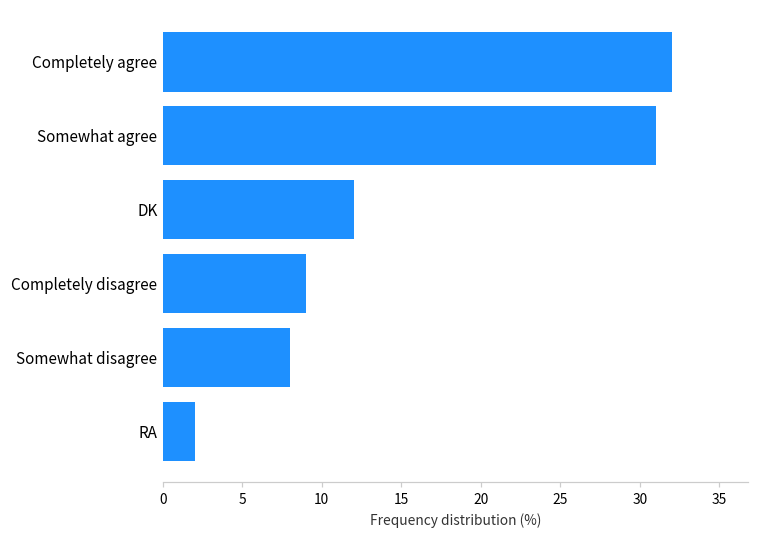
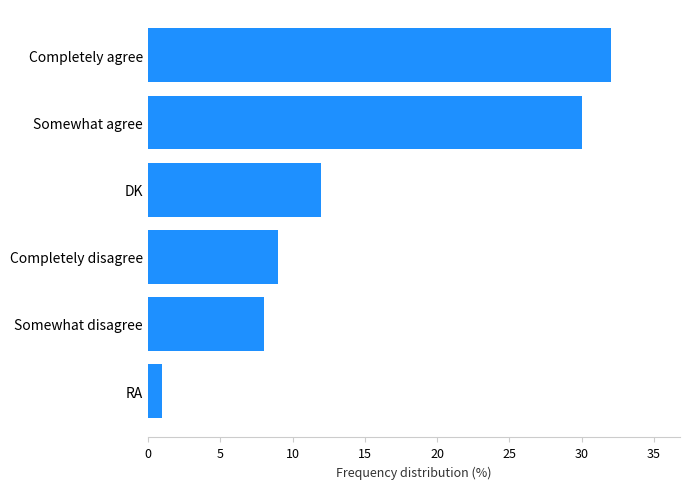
Somewhat agree: 31 -> 30
RA: 2 -> 1
